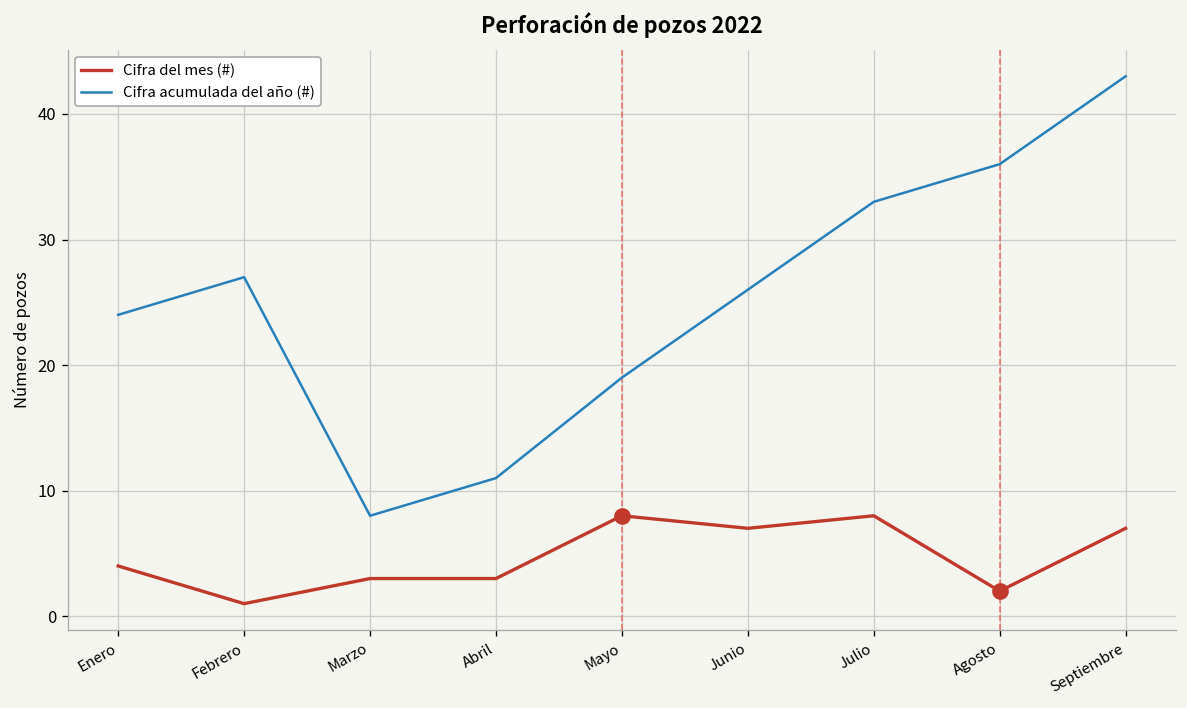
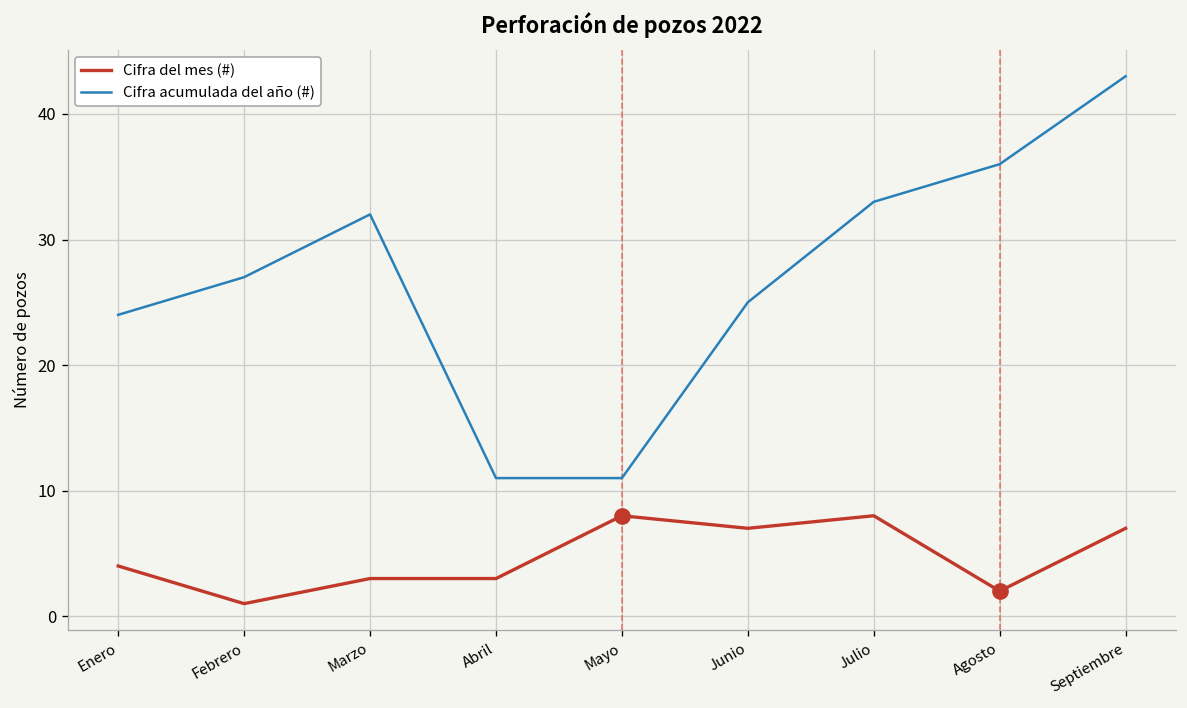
Cifra acumulada del año (#), Marzo: 8 -> 32
Cifra acumulada del año (#), Mayo: 19 -> 11
Cifra acumulada del año (#), Junio: 26 -> 25
